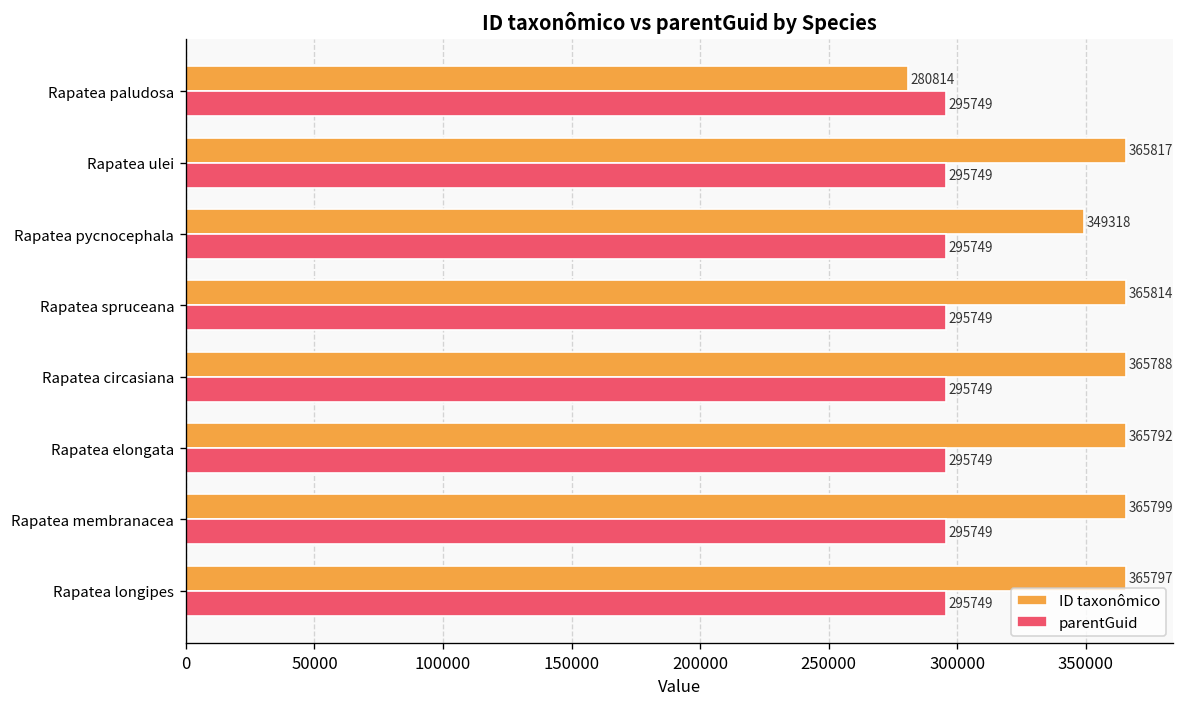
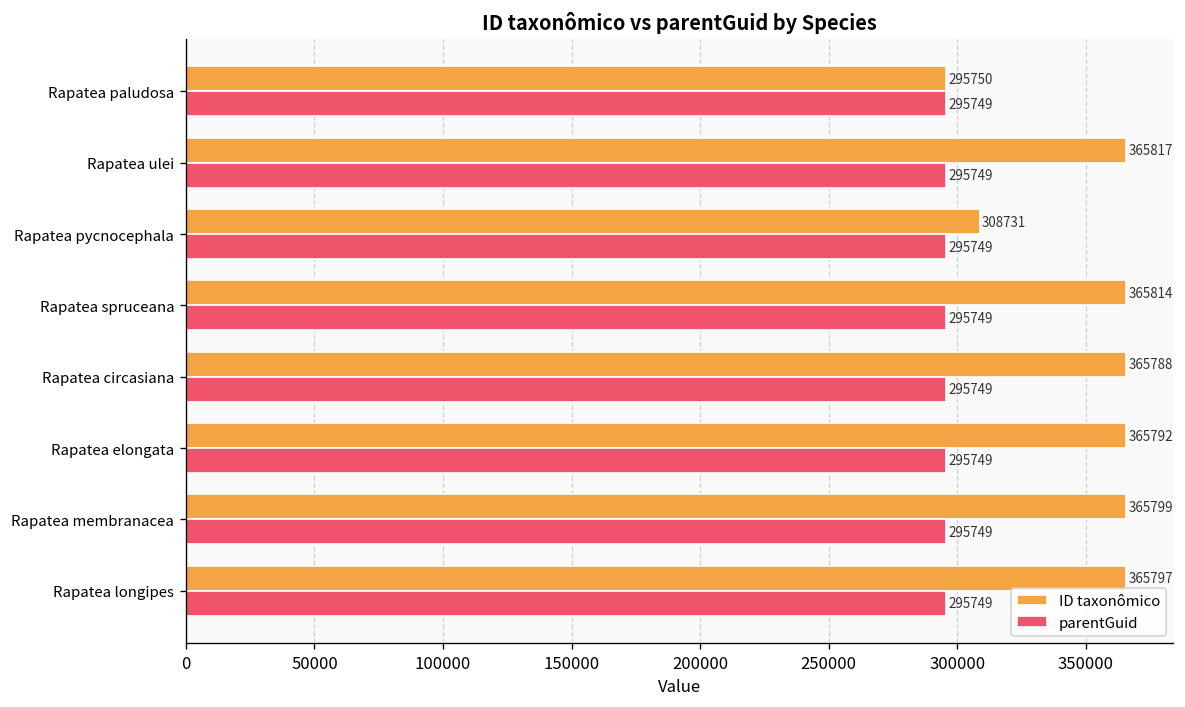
ID taxonômico, Rapatea paludosa: 280814 -> 295750
ID taxonômico, Rapatea pycnocephala: 349318 -> 308731
